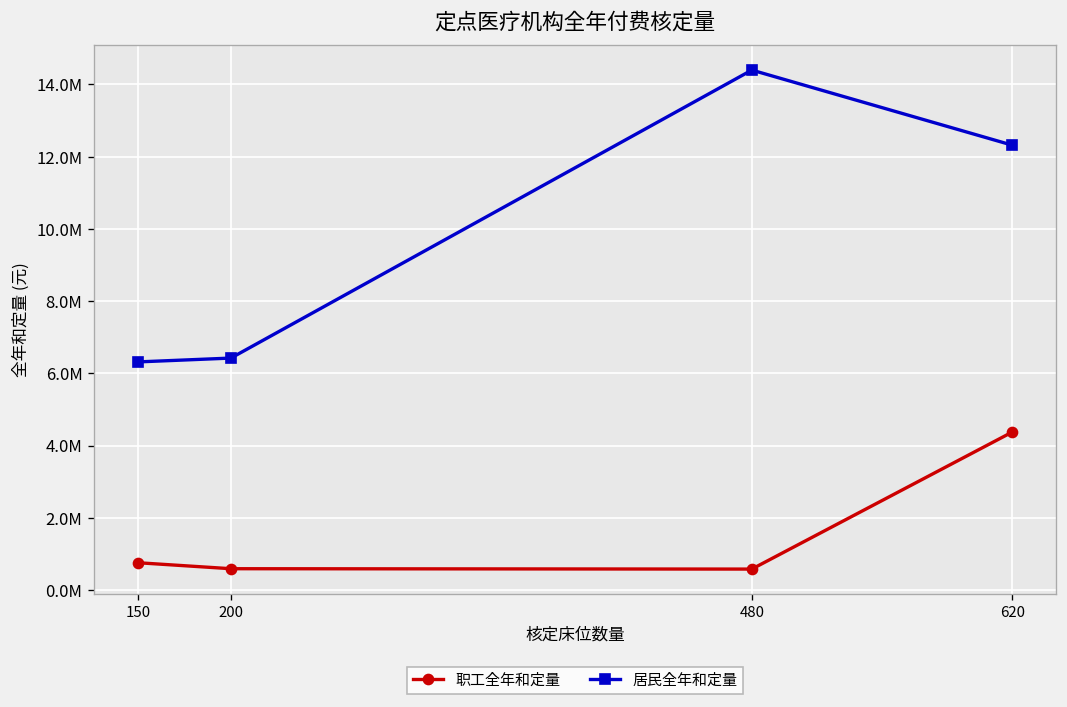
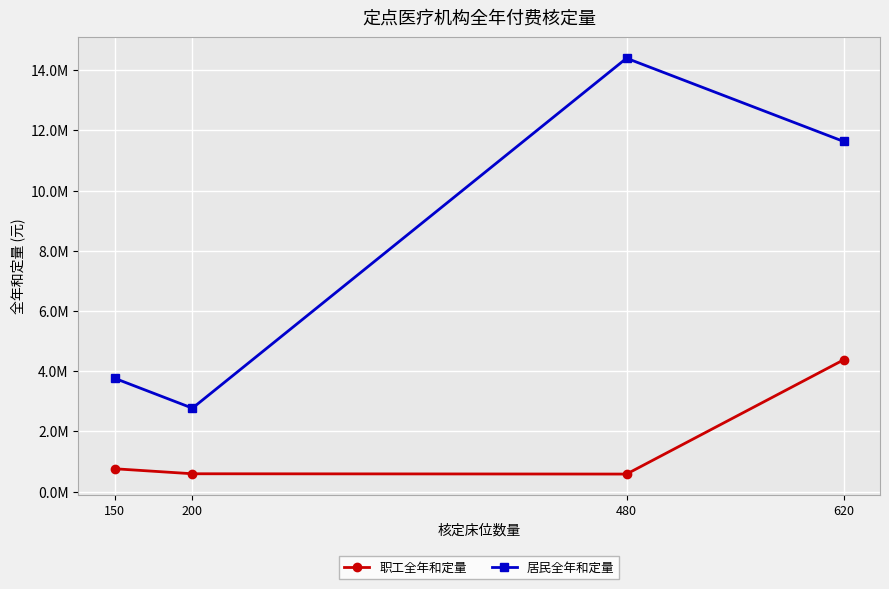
居民全年和定量, 150: 6300000 -> 3800000
居民全年和定量, 200: 6400000 -> 2800000
居民全年和定量, 620: 12300000 -> 11600000
